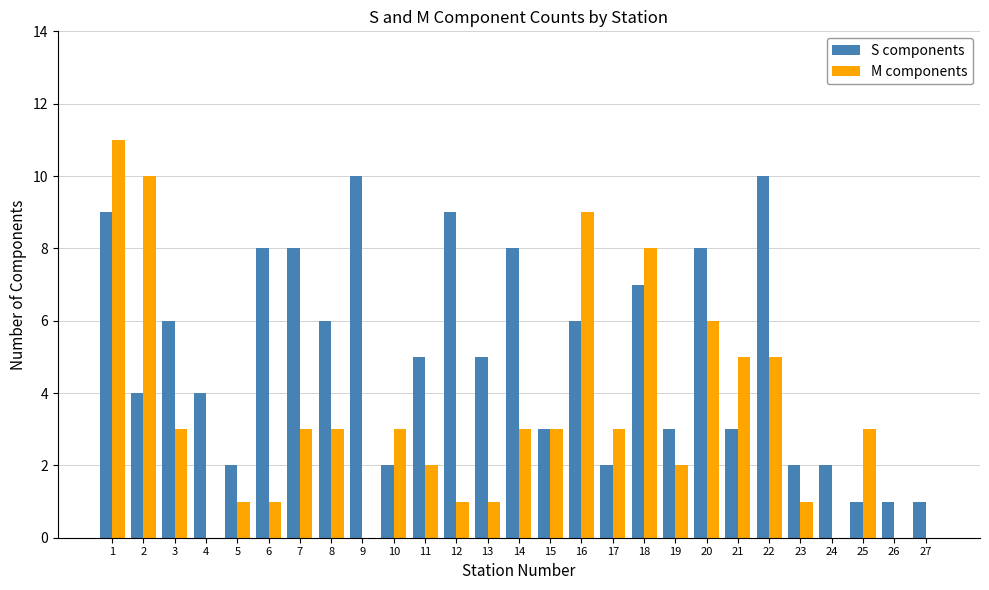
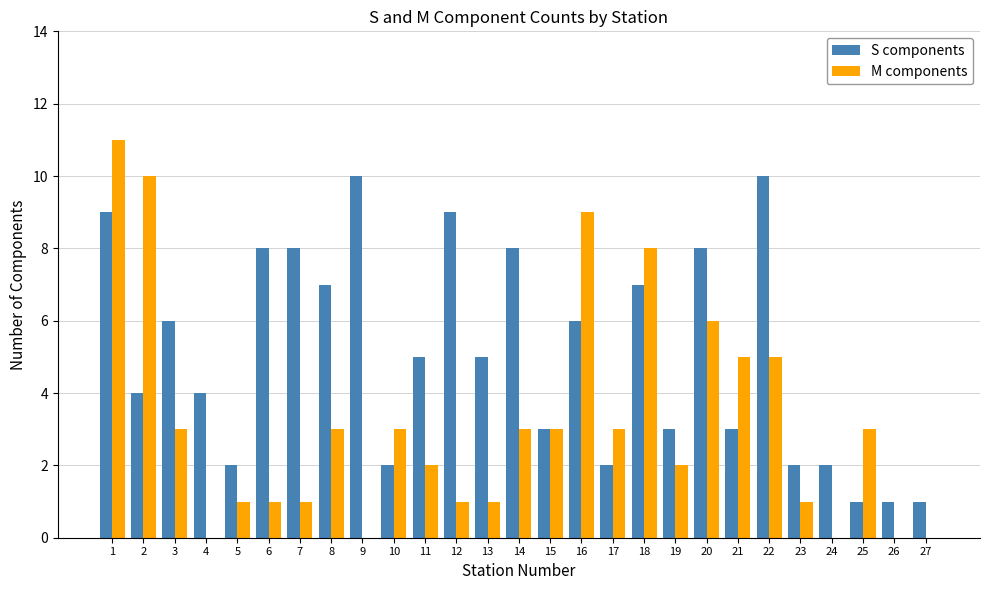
M components, 7: 3 -> 1
S components, 8: 6 -> 7
